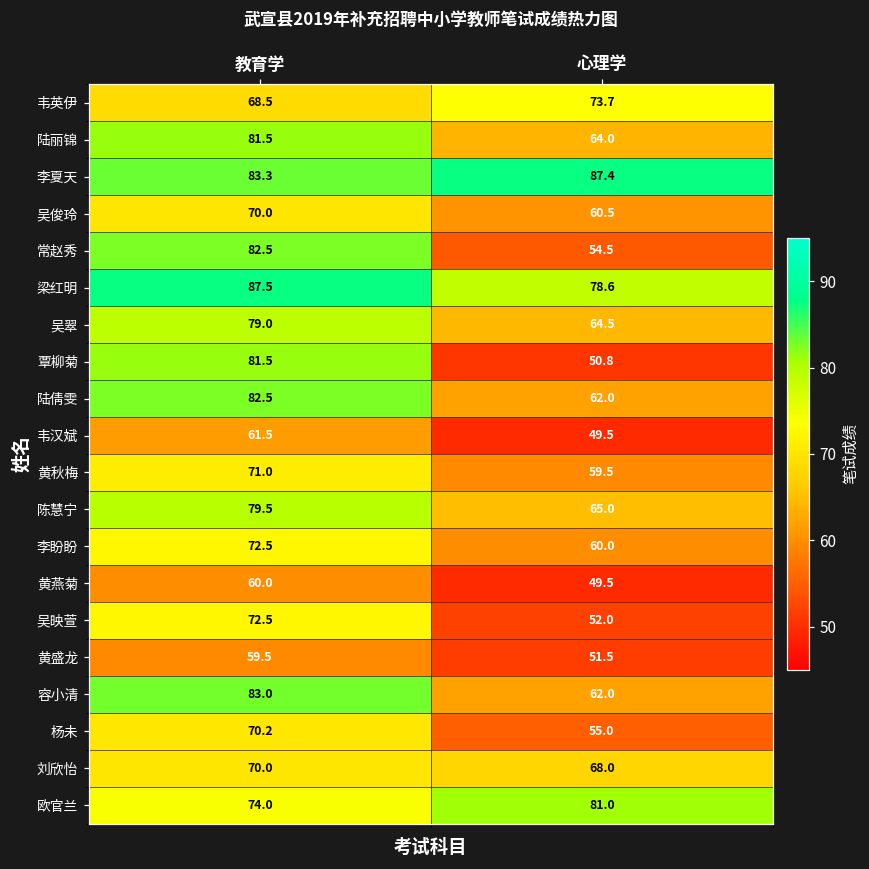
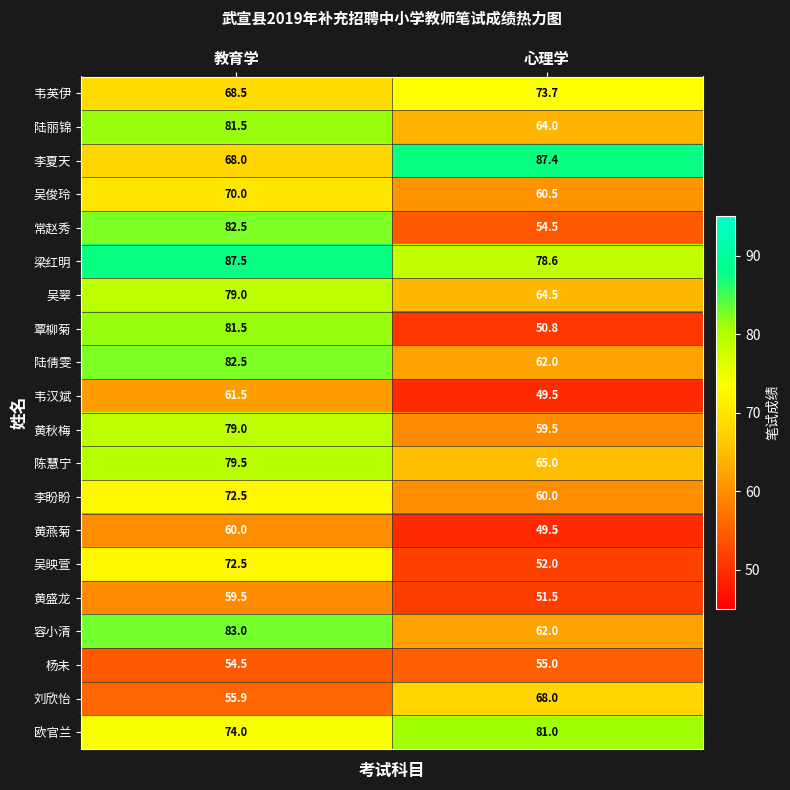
李夏天, 教育学: 83.3 -> 68.0
黄秋梅, 教育学: 71.0 -> 79.0
杨未, 教育学: 70.2 -> 54.5
刘欣怡, 教育学: 70.0 -> 55.9
